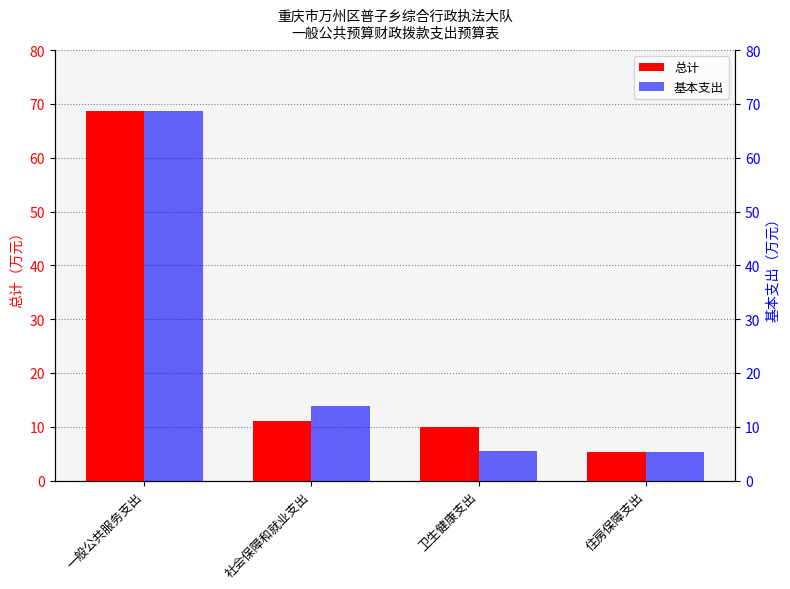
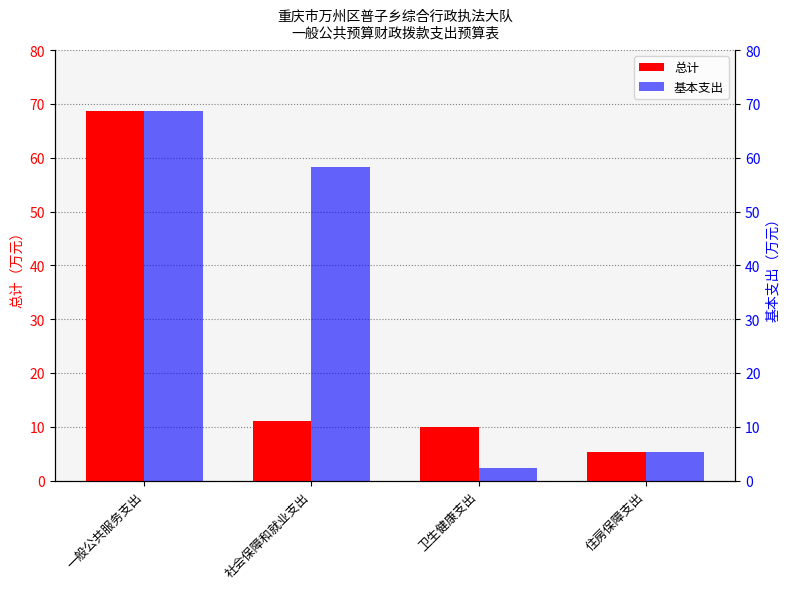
基本支出, 社会保障和就业支出: 14 -> 58
基本支出, 卫生健康支出: 6 -> 2
